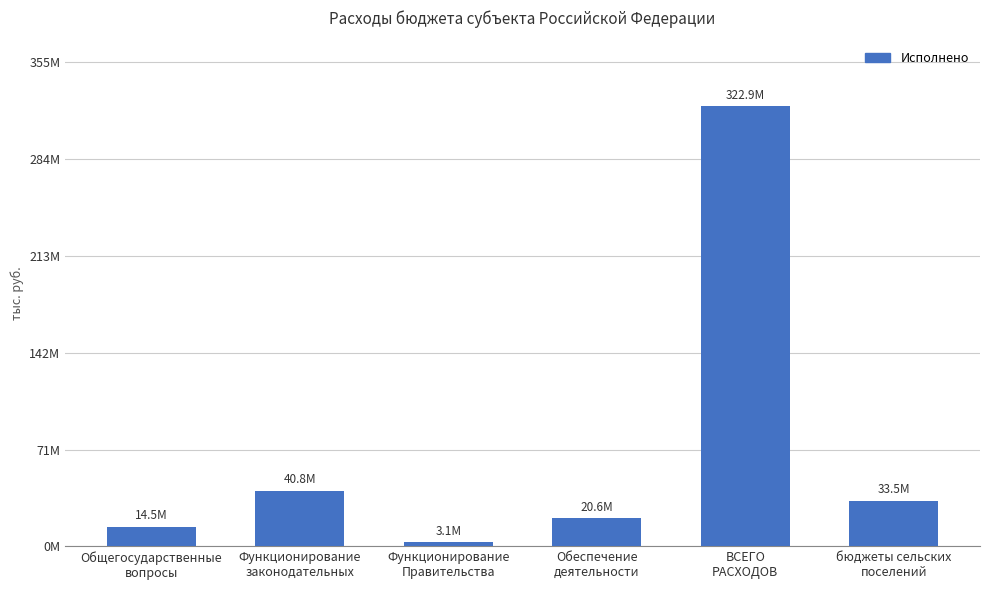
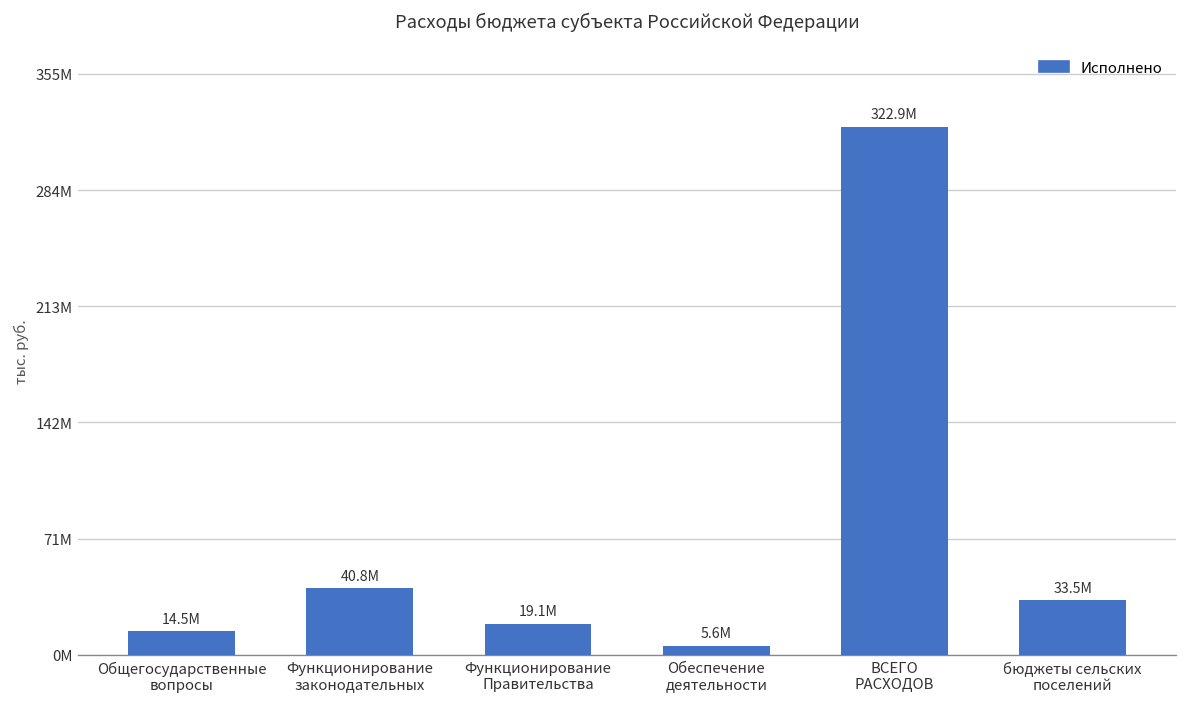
Функционирование Правительства: 3.1M -> 19.1M
Обеспечение деятельности: 20.6M -> 5.6M
